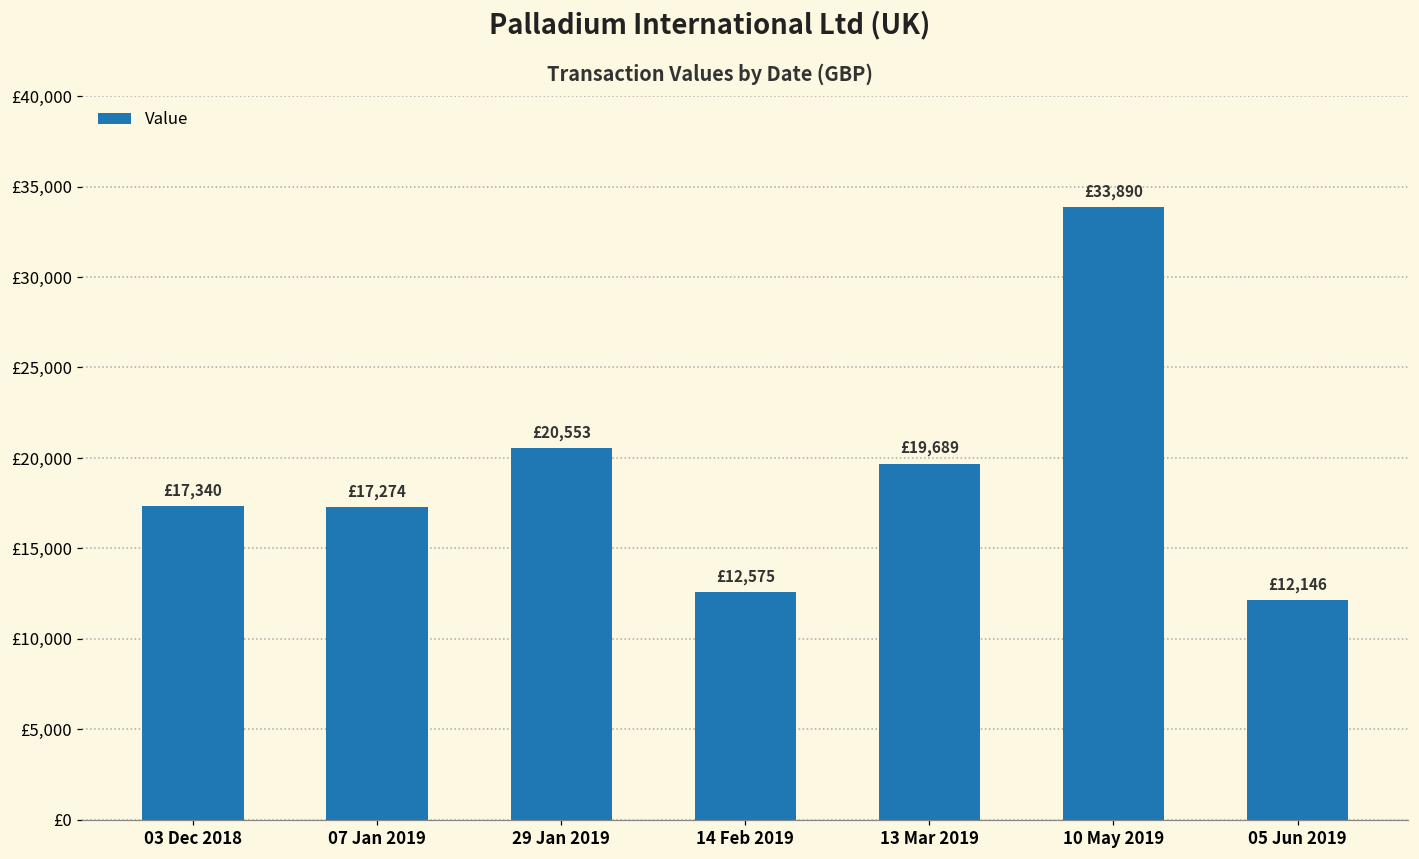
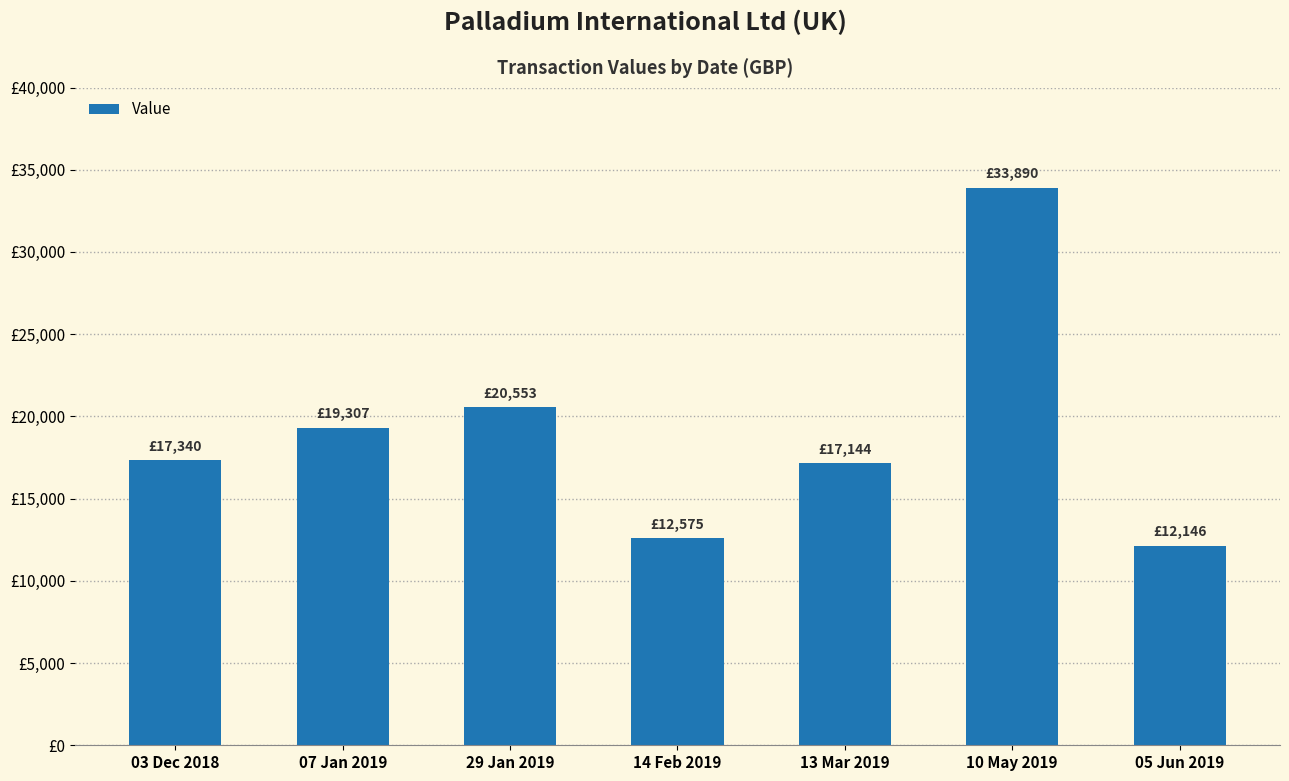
07 Jan 2019: £17,274 -> £19,307
13 Mar 2019: £19,689 -> £17,144
